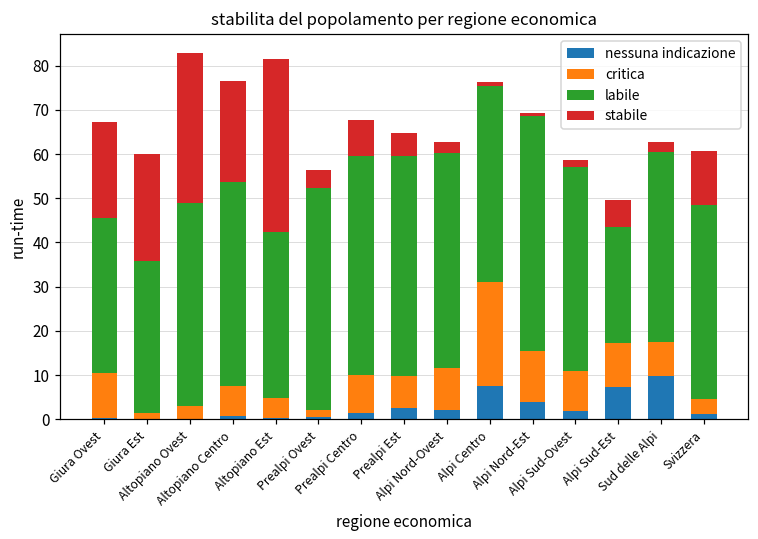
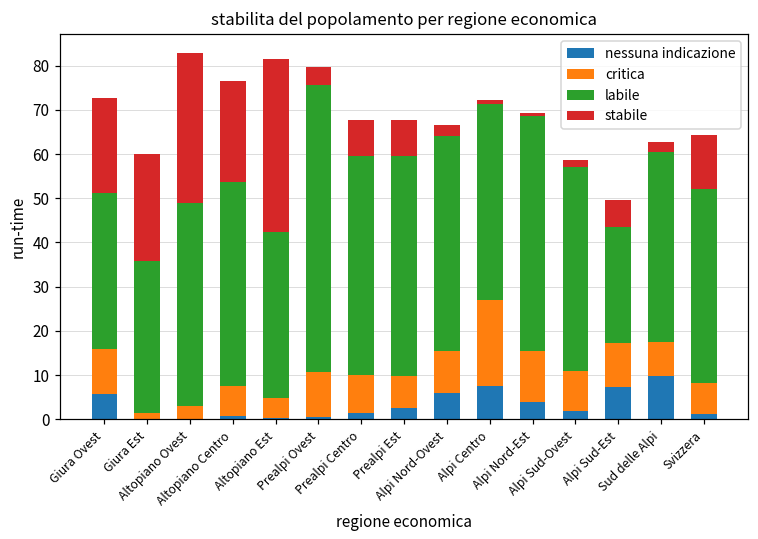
nessuna indicazione, Giura Ovest: 0 -> 6
critica, Prealpi Ovest: 2 -> 10
labile, Prealpi Ovest: 50 -> 65
stabile, Prealpi Est: 5 -> 8
nessuna indicazione, Alpi Nord-Ovest: 2 -> 6
critica, Alpi Centro: 23 -> 19
critica, Svizzera: 3 -> 7
